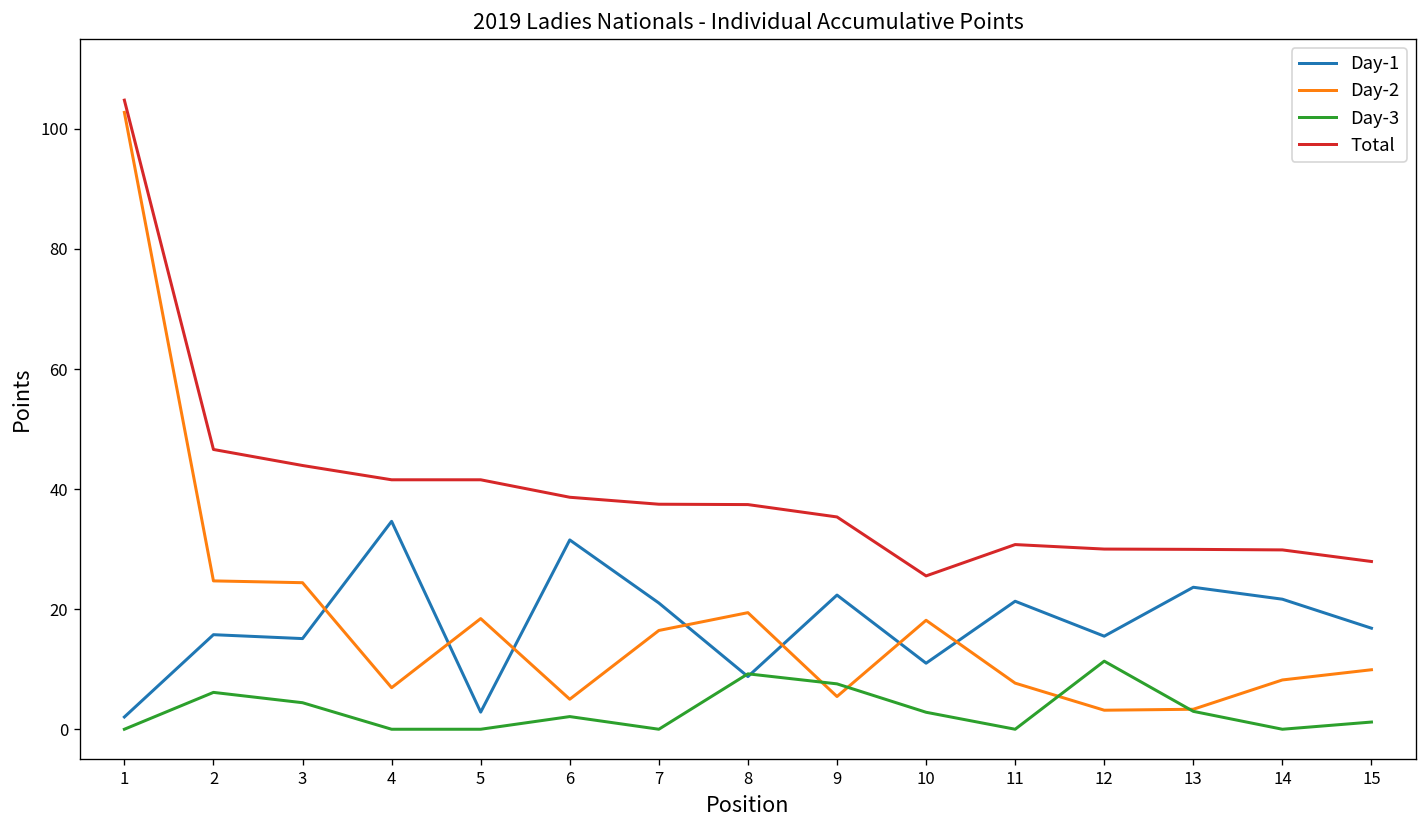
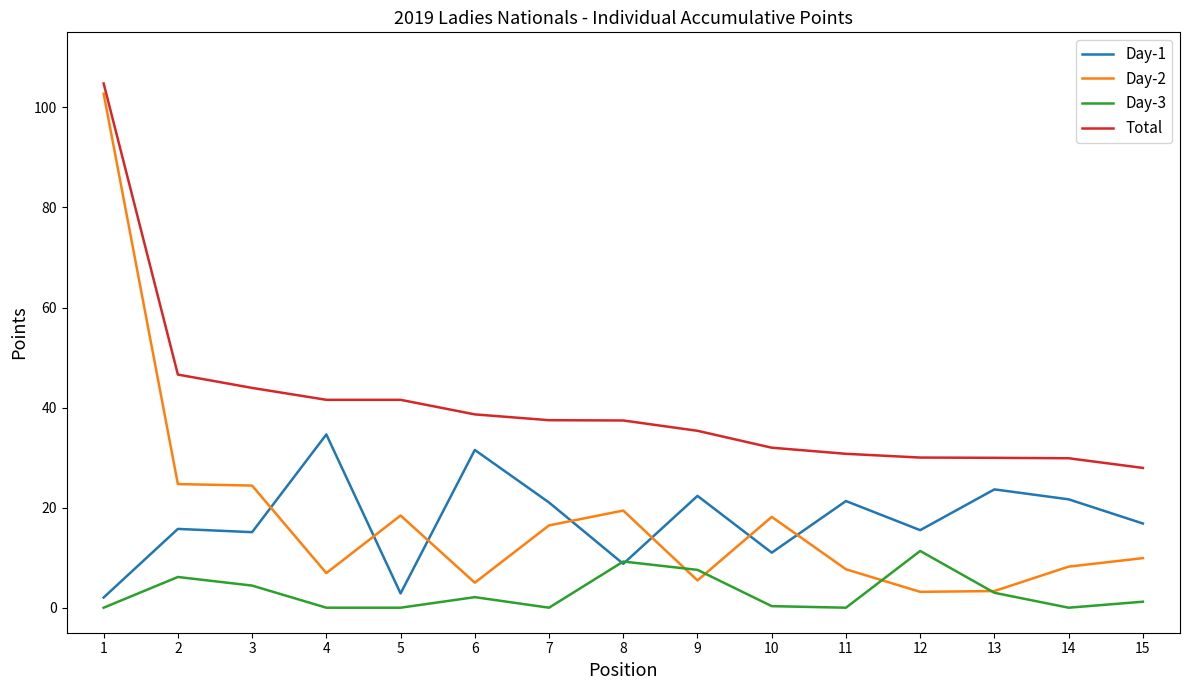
Day-3, 10: 3 -> 0
Total, 10: 26 -> 32
